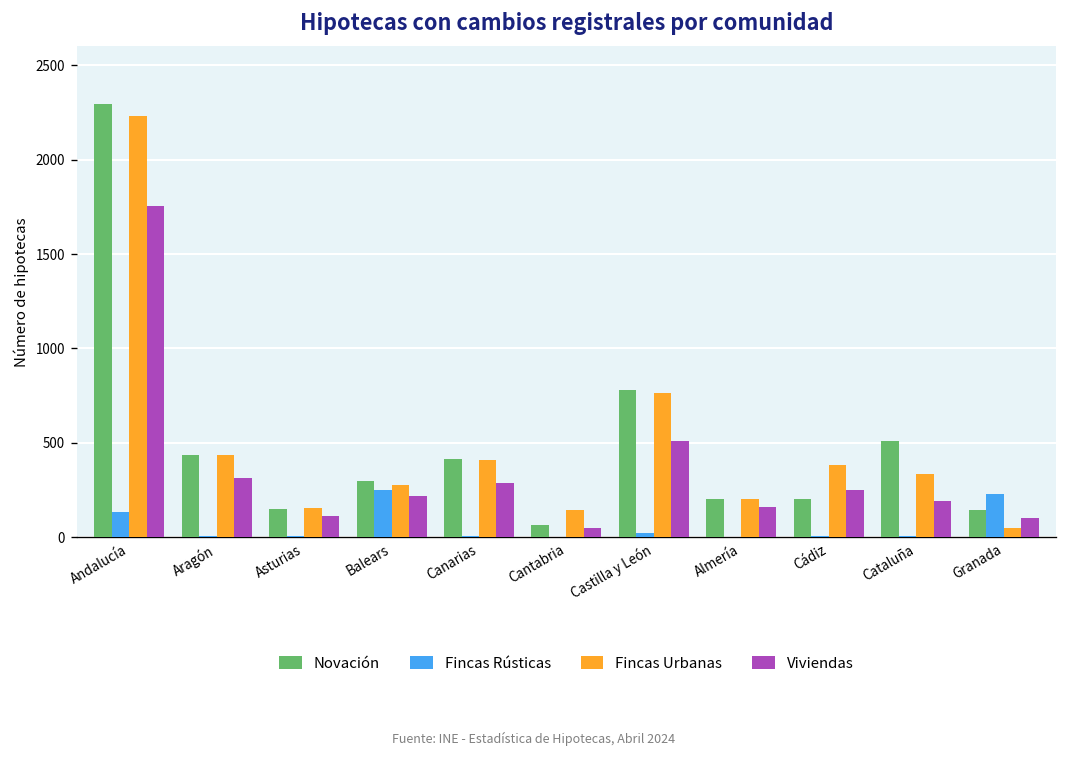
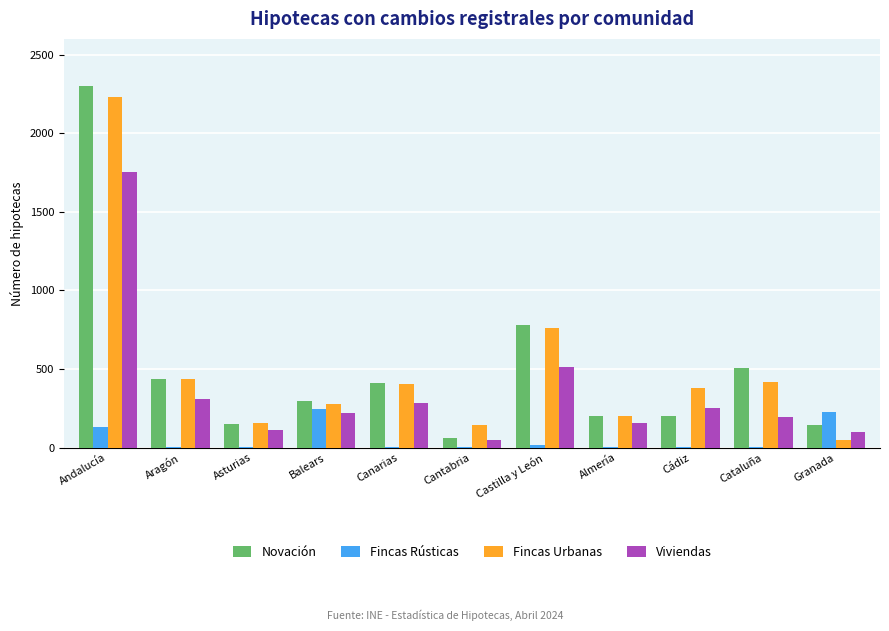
Fincas Urbanas, Cataluña: 330 -> 420
